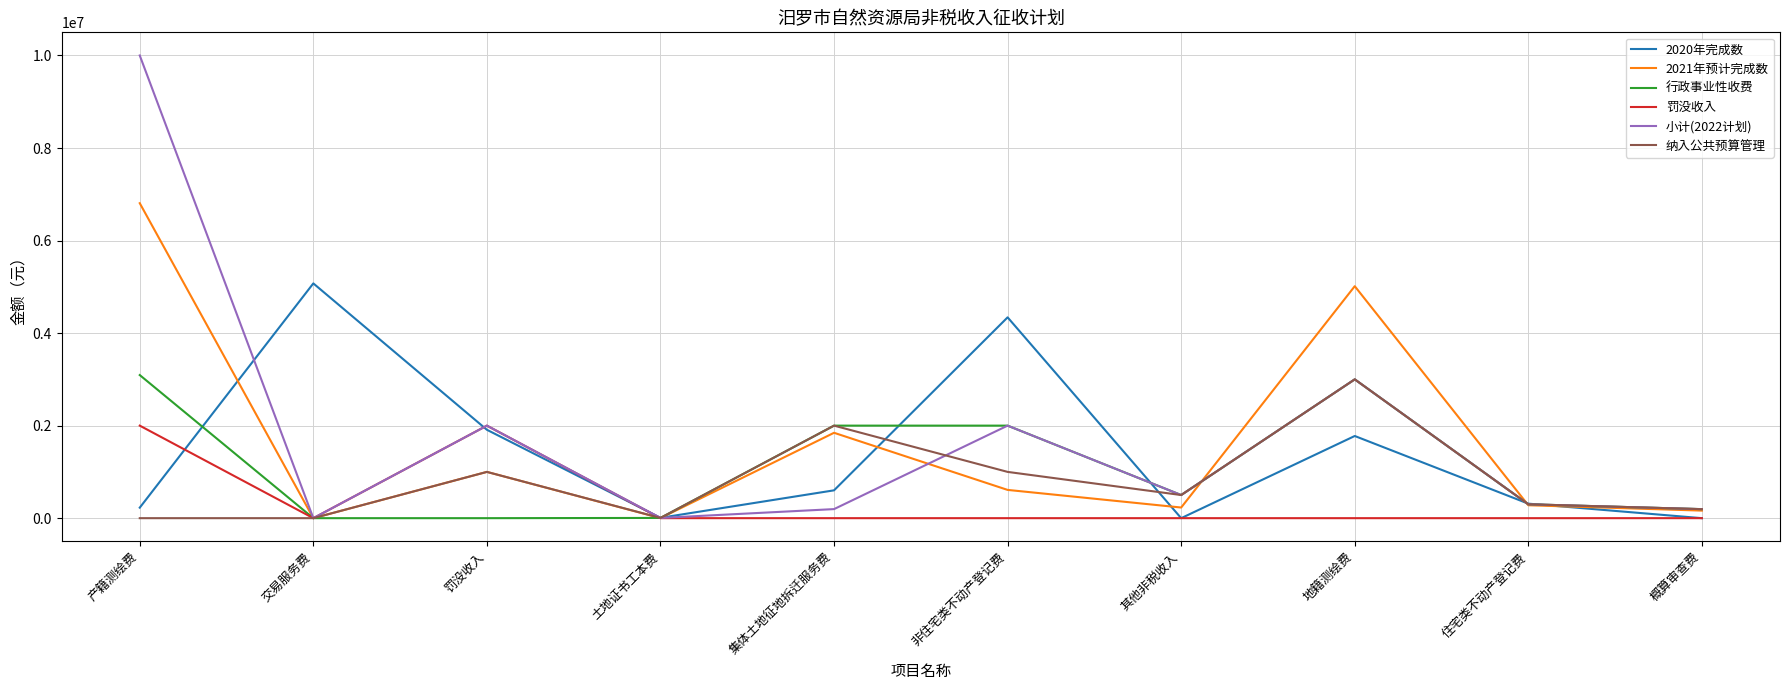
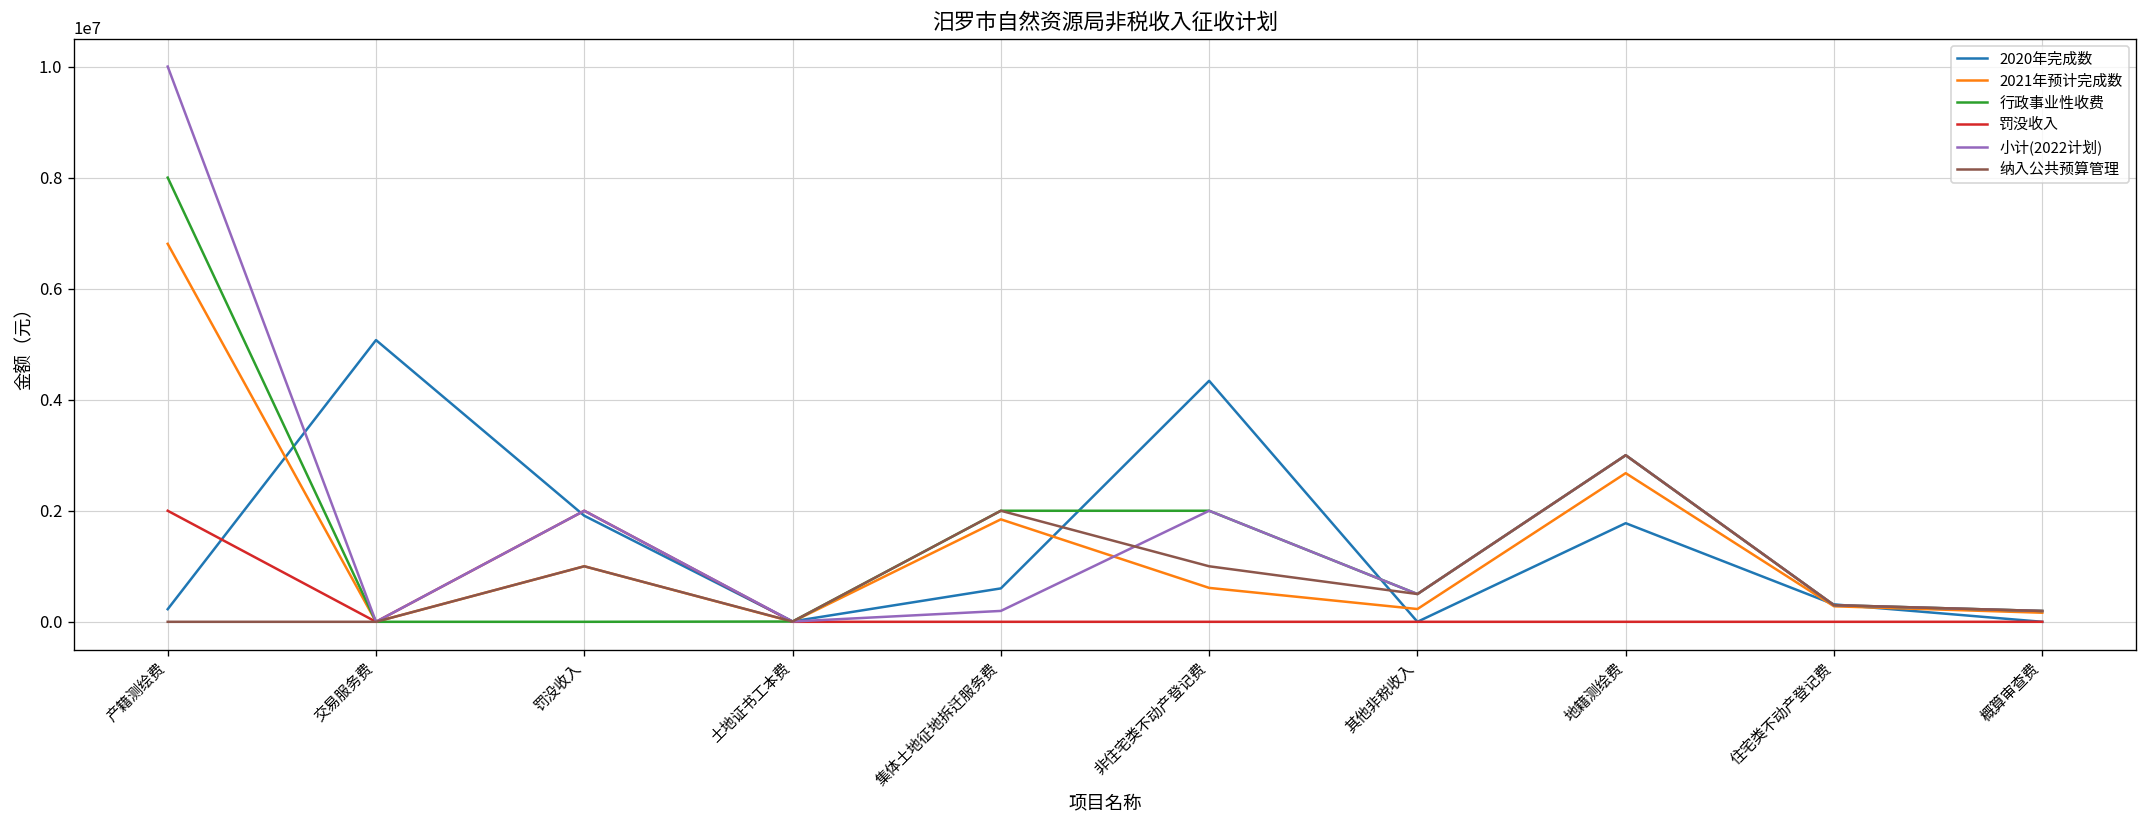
行政事业性收费, 产籍测绘费: 3100000 -> 8000000
2021年预计完成数, 地籍测绘费: 5000000 -> 2700000
